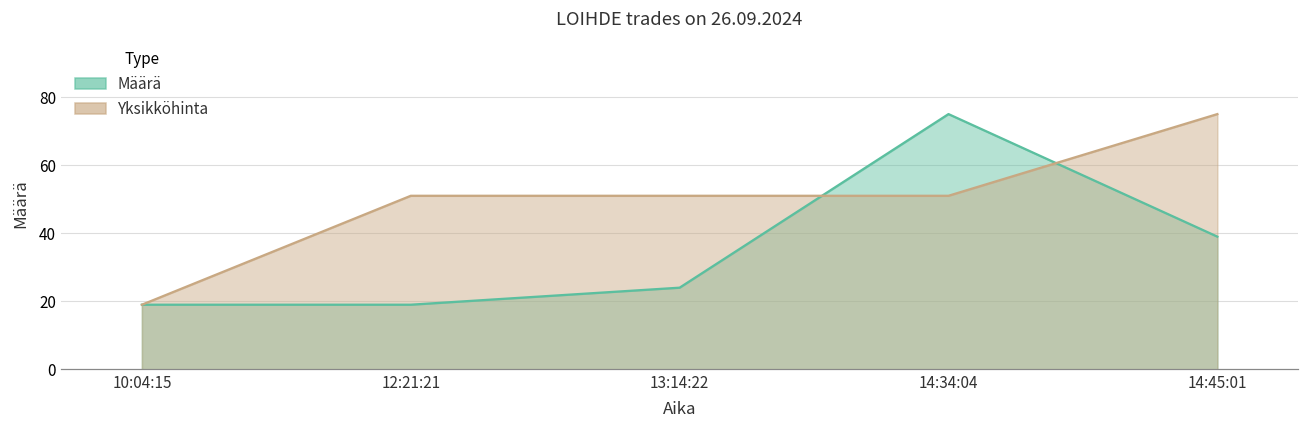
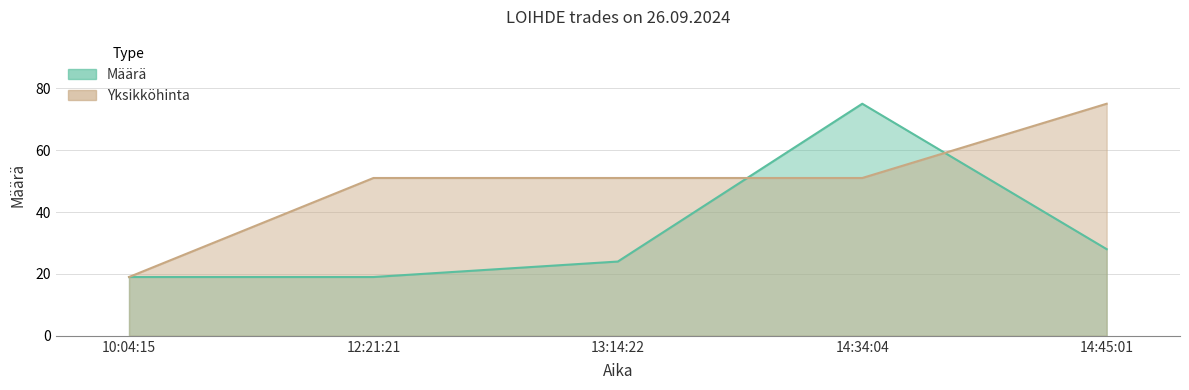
Määrä, 14:45:01: 39 -> 28
